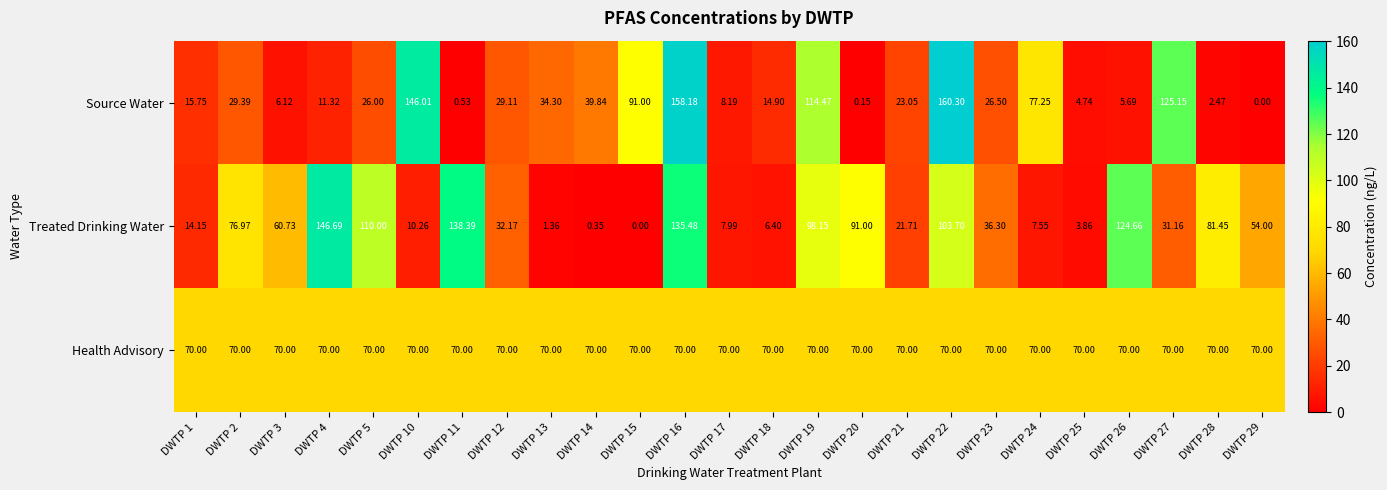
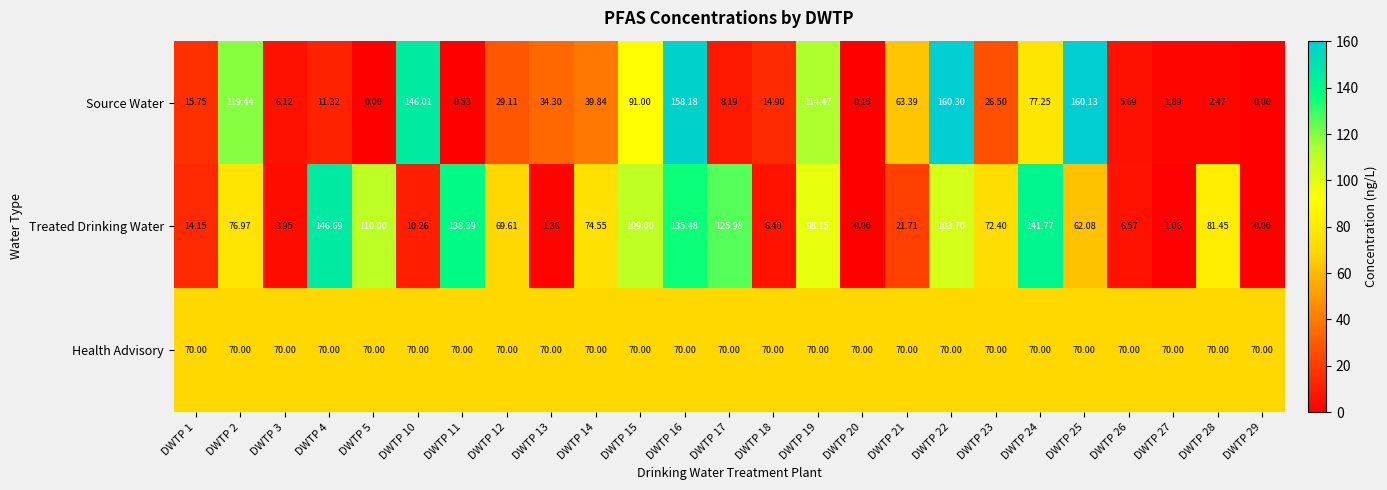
Source Water, DWTP 2: 29.39 -> 119.44
Source Water, DWTP 5: 26.00 -> 0.00
Source Water, DWTP 21: 23.05 -> 63.39
Source Water, DWTP 25: 4.74 -> 160.13
Source Water, DWTP 27: 125.15 -> 1.89
Treated Drinking Water, DWTP 3: 60.73 -> 3.95
Treated Drinking Water, DWTP 12: 32.17 -> 69.61
Treated Drinking Water, DWTP 14: 0.35 -> 74.55
Treated Drinking Water, DWTP 15: 0.00 -> 109.00
Treated Drinking Water, DWTP 17: 7.99 -> 125.98
Treated Drinking Water, DWTP 20: 91.00 -> 0.00
Treated Drinking Water, DWTP 23: 36.30 -> 72.40
Treated Drinking Water, DWTP 24: 7.55 -> 141.77
Treated Drinking Water, DWTP 25: 3.86 -> 62.08
Treated Drinking Water, DWTP 26: 124.66 -> 6.57
Treated Drinking Water, DWTP 27: 31.16 -> 1.06
Treated Drinking Water, DWTP 29: 54.00 -> 0.00
